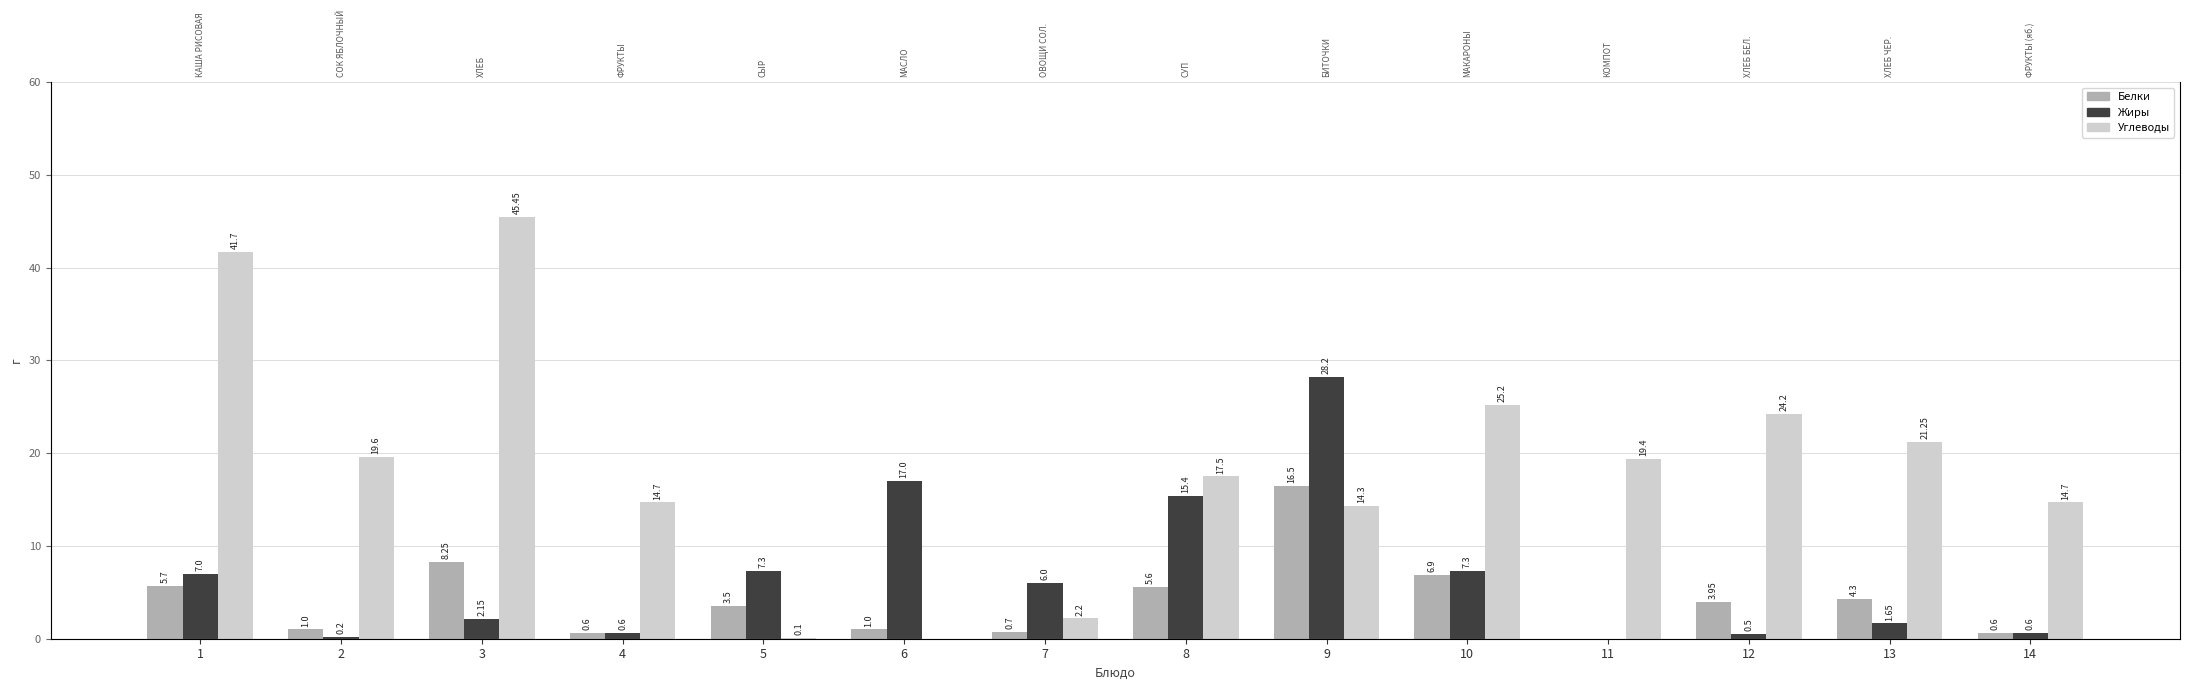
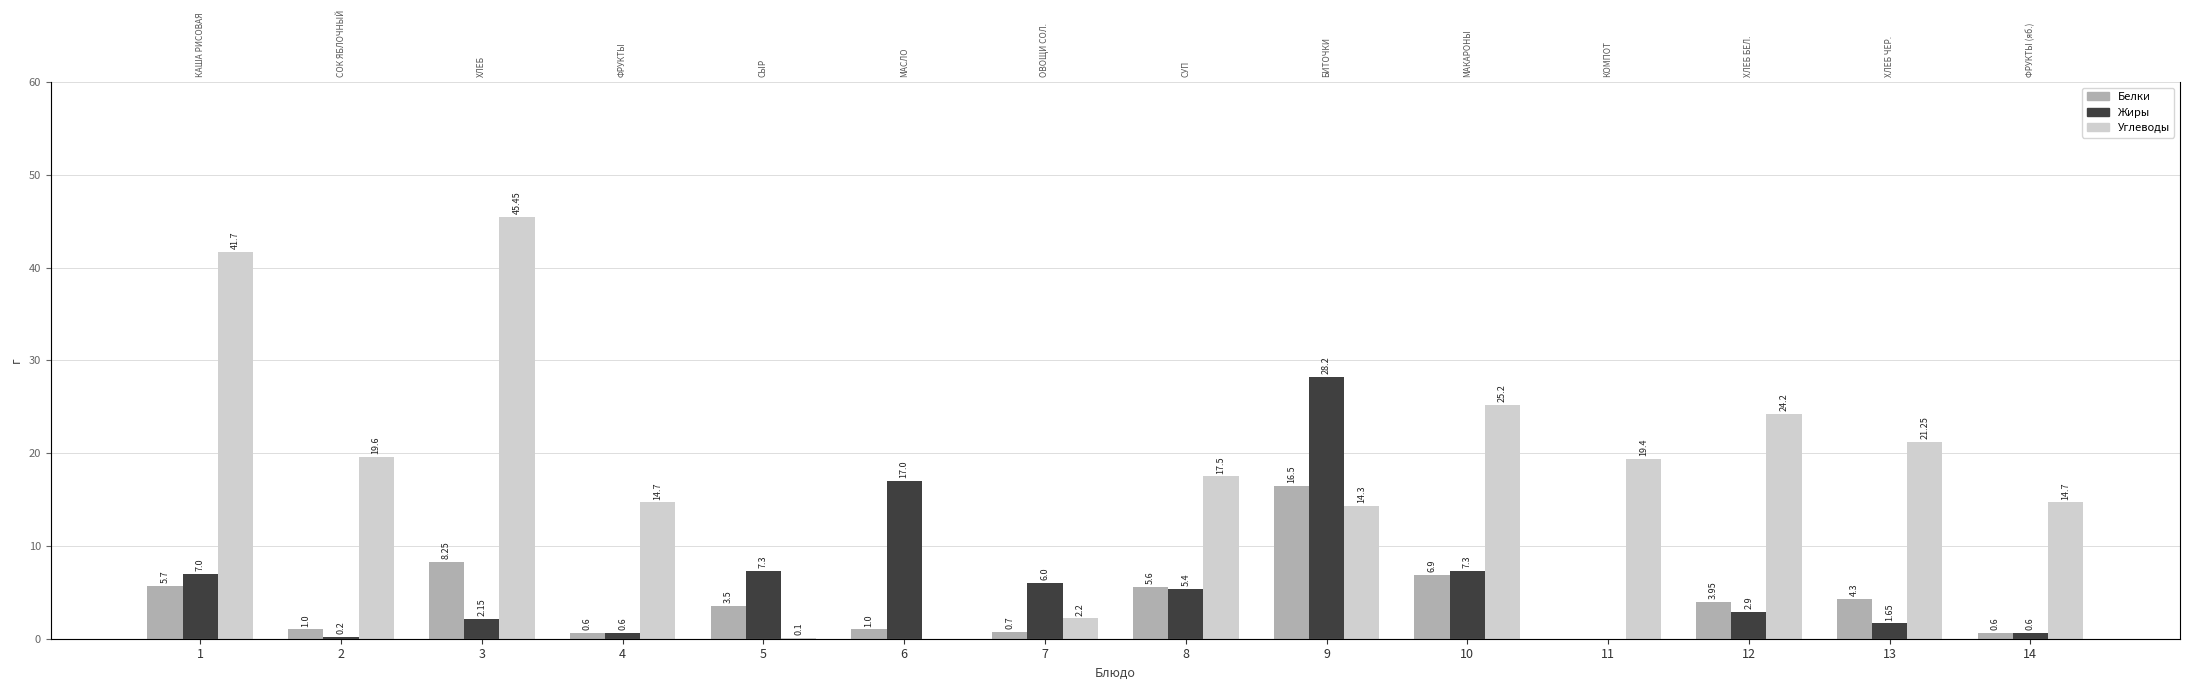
Жиры, 8: 15.4 -> 5.4
Жиры, 12: 0.5 -> 2.9
